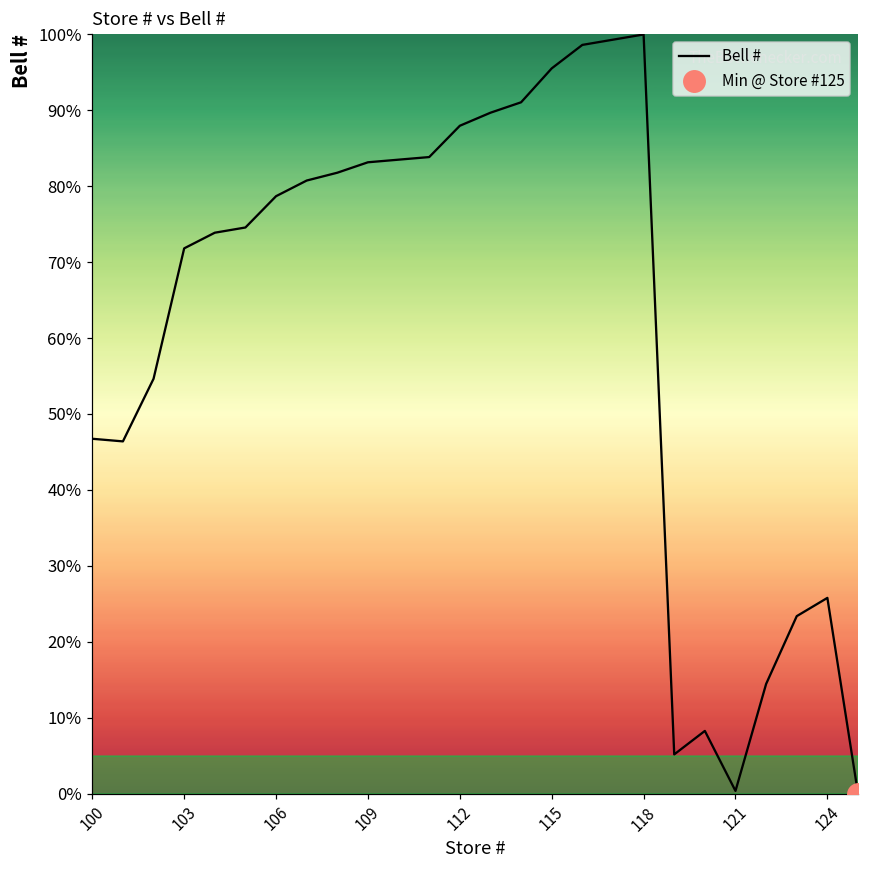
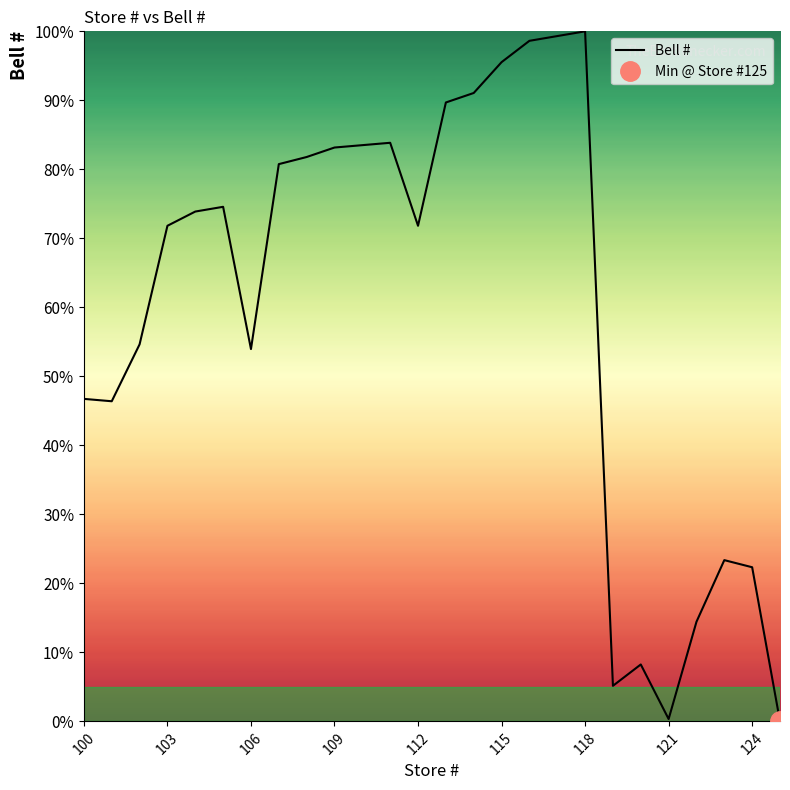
Bell #, 106: 79% -> 54%
Bell #, 112: 88% -> 72%
Bell #, 124: 26% -> 22%
